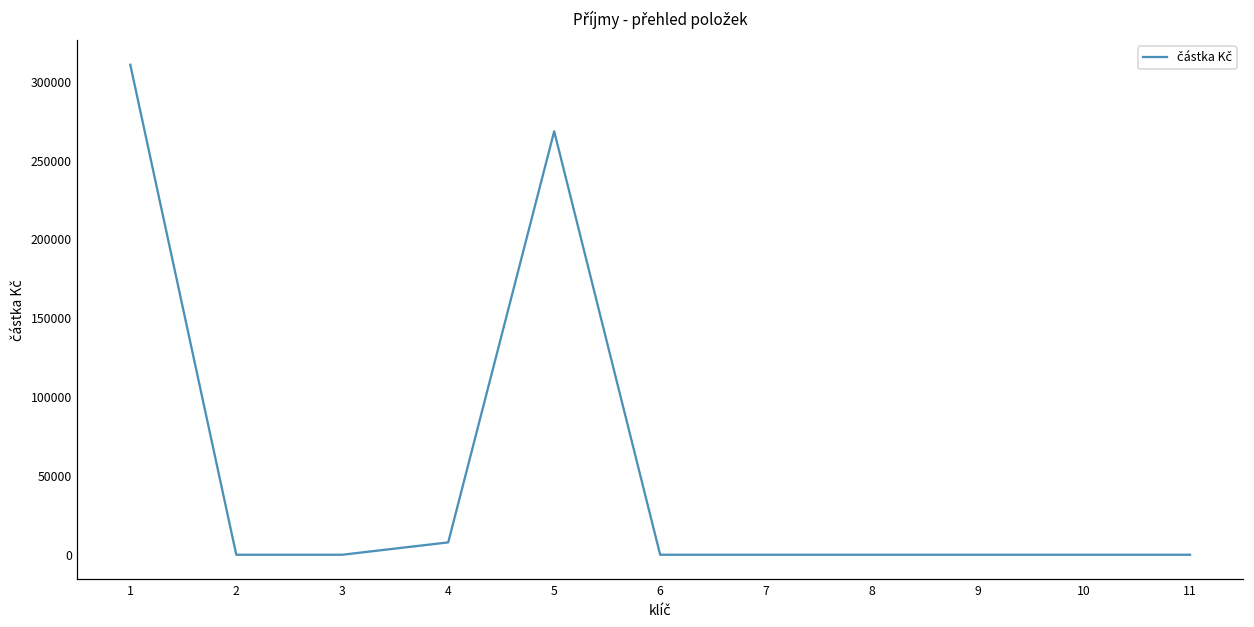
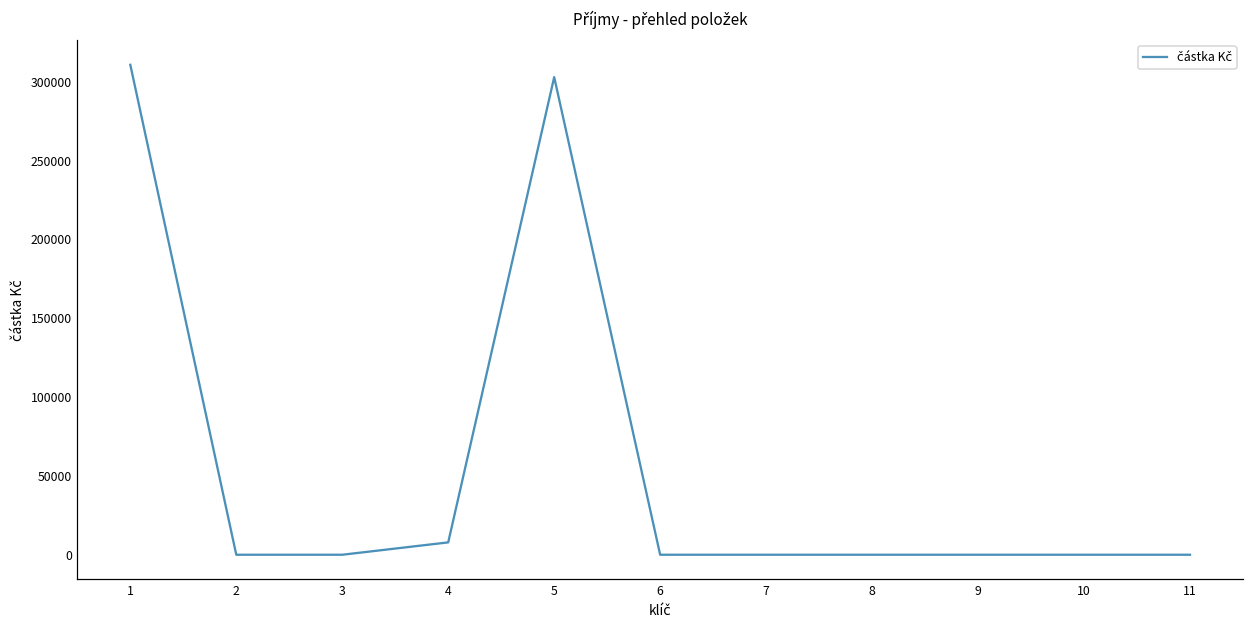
5: 269000 -> 303000
